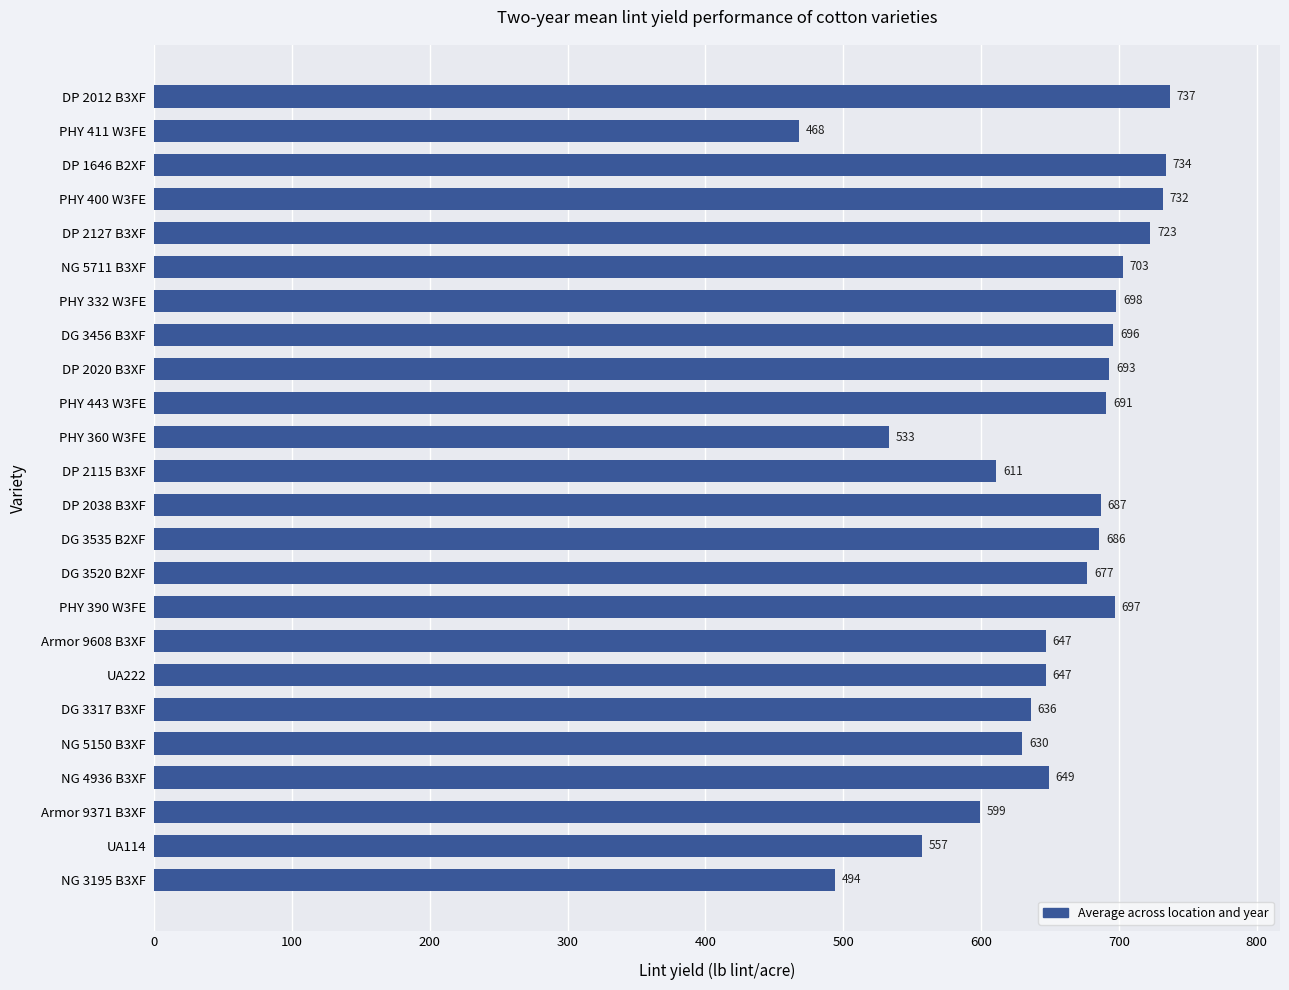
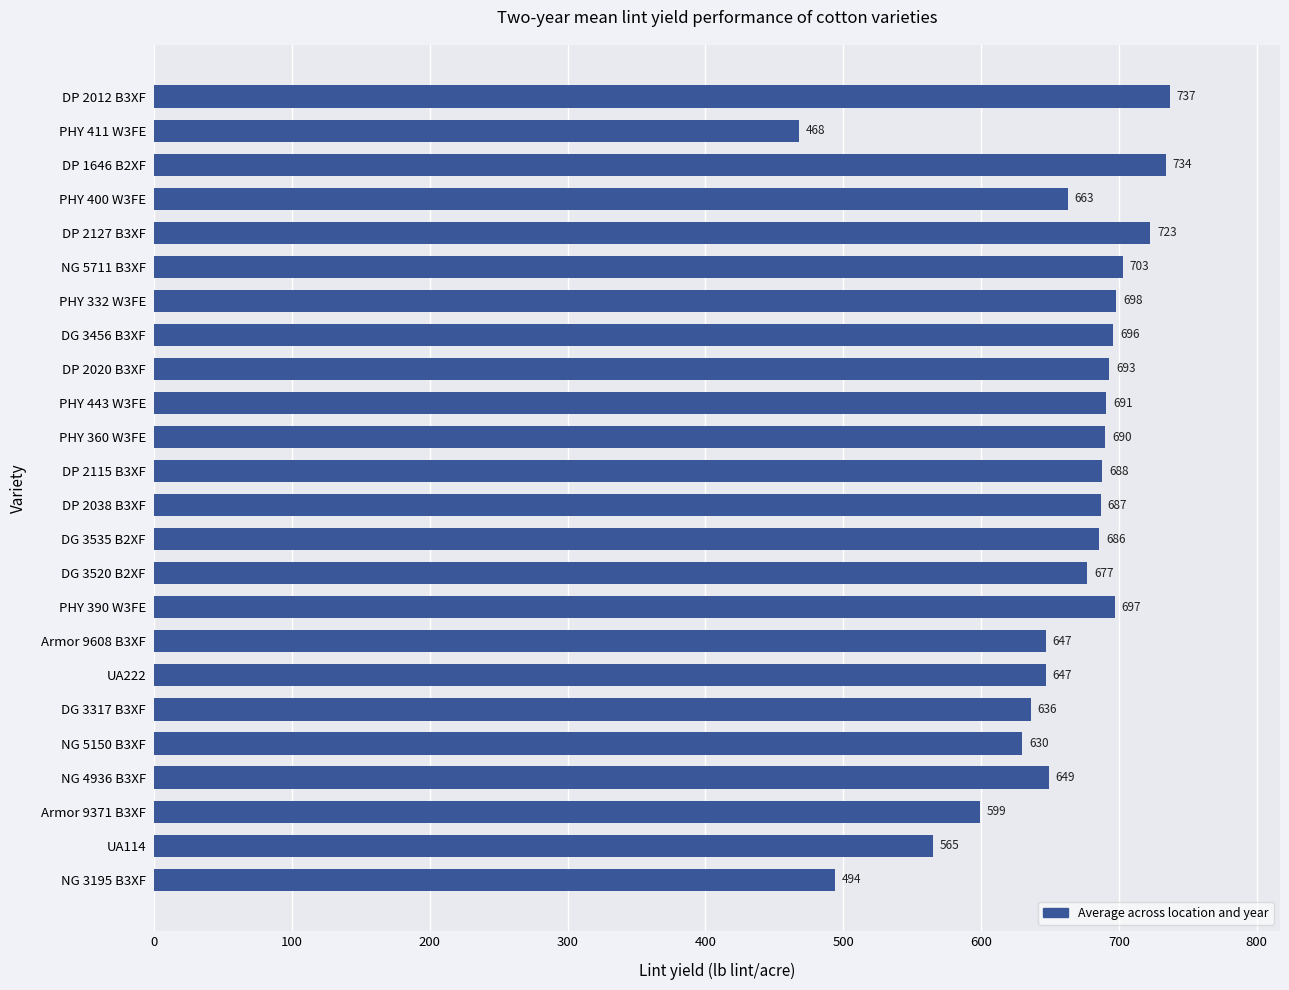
PHY 400 W3FE: 732 -> 663
PHY 360 W3FE: 533 -> 690
DP 2115 B3XF: 611 -> 688
UA114: 557 -> 565
